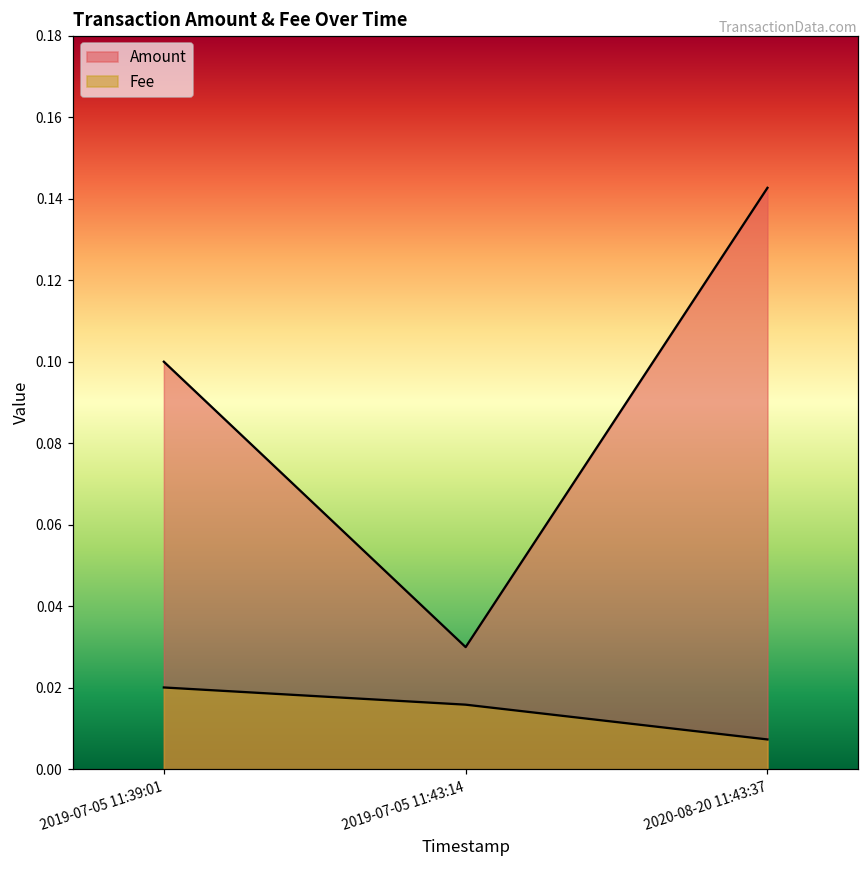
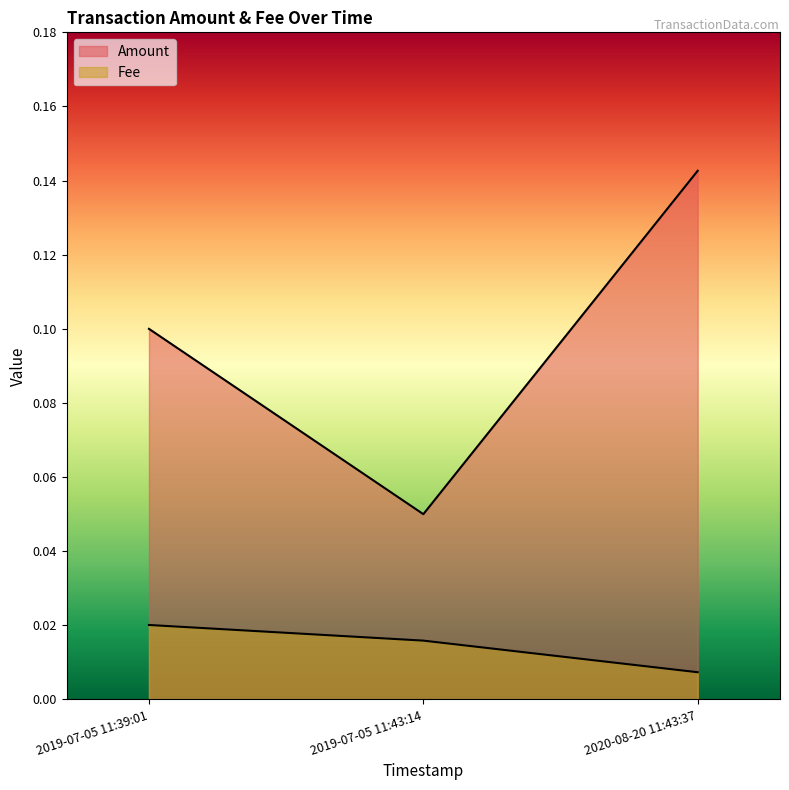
Amount, 2019-07-05 11:43:14: 0.03 -> 0.05
